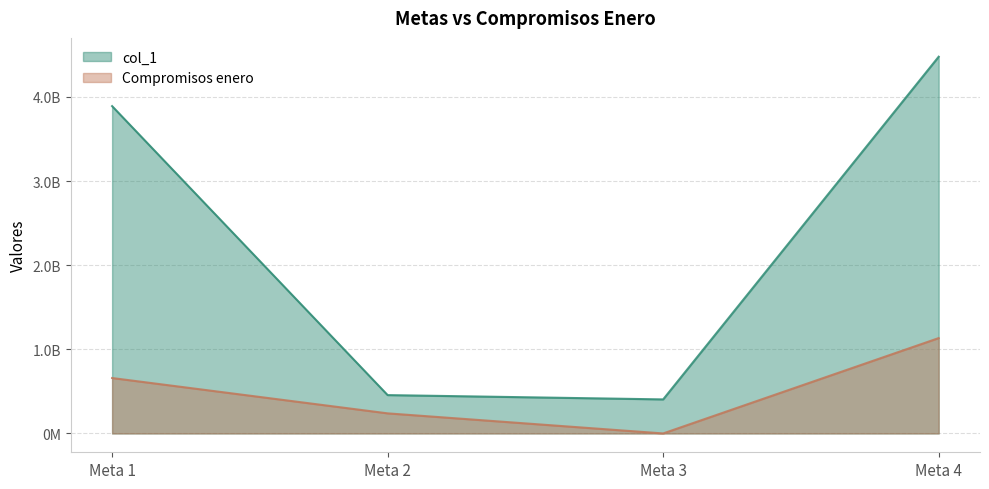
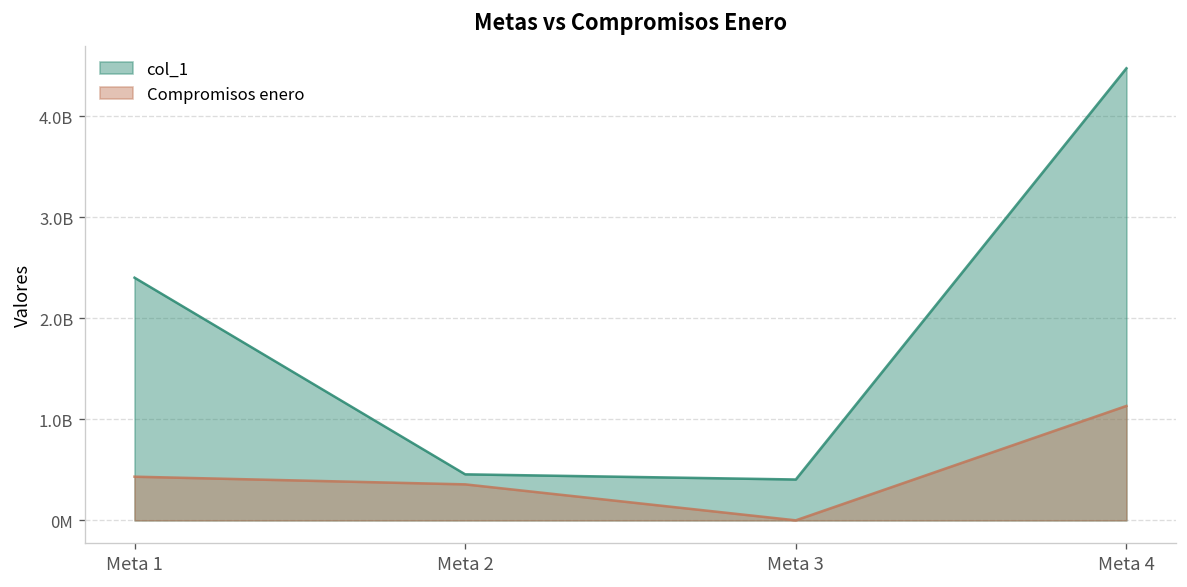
col_1, Meta 1: 3900000000 -> 2400000000
Compromisos enero, Meta 1: 700000000 -> 400000000
Compromisos enero, Meta 2: 200000000 -> 400000000
